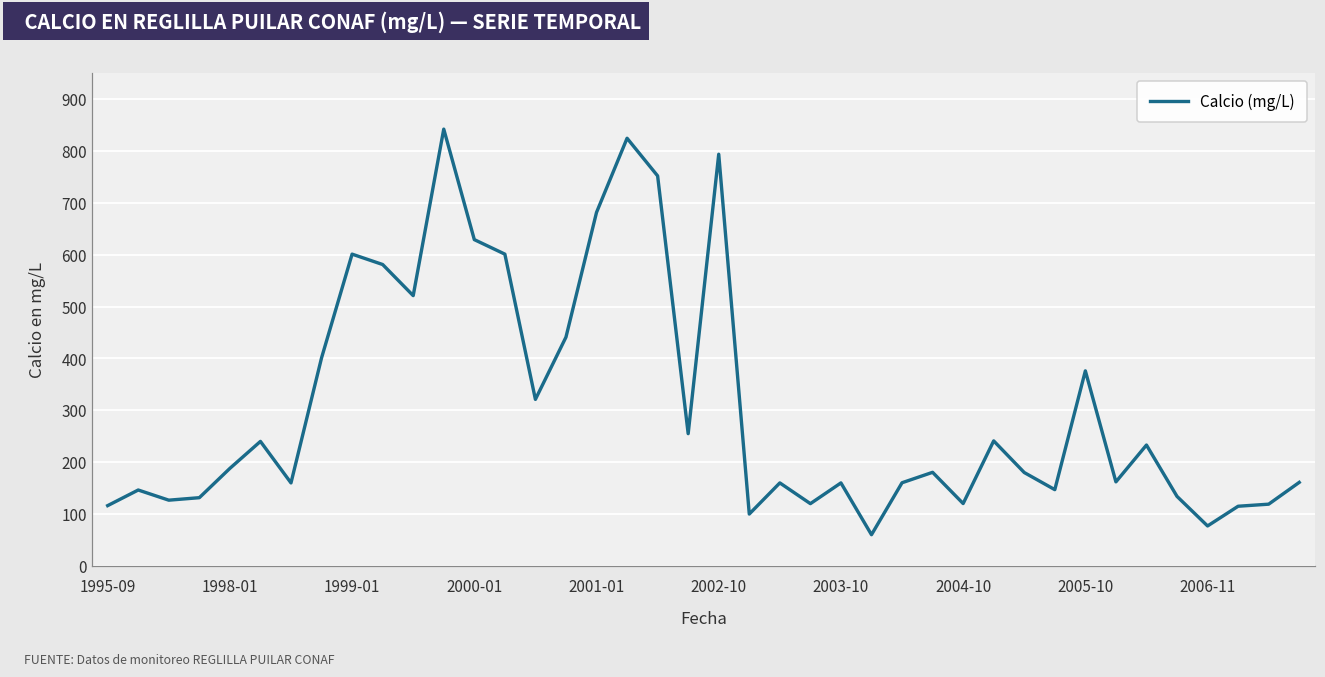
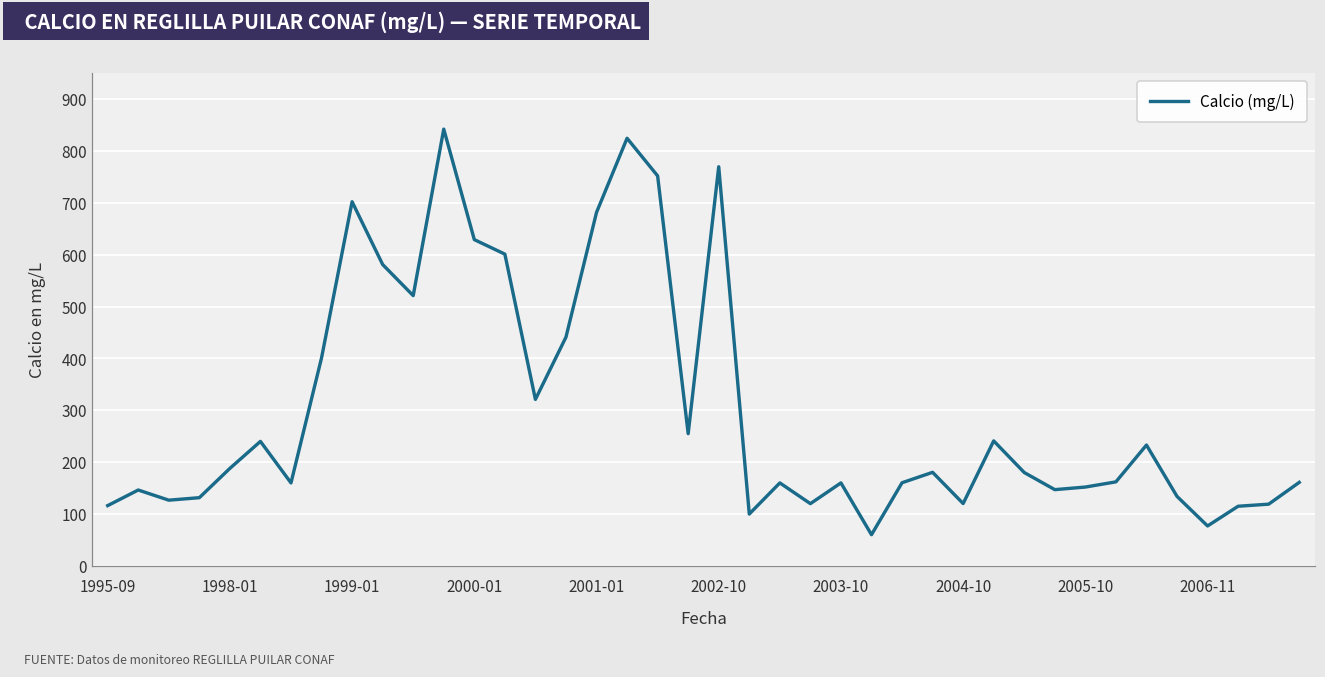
1999-01: 600 -> 700
2002-10: 790 -> 770
2005-10: 380 -> 150
